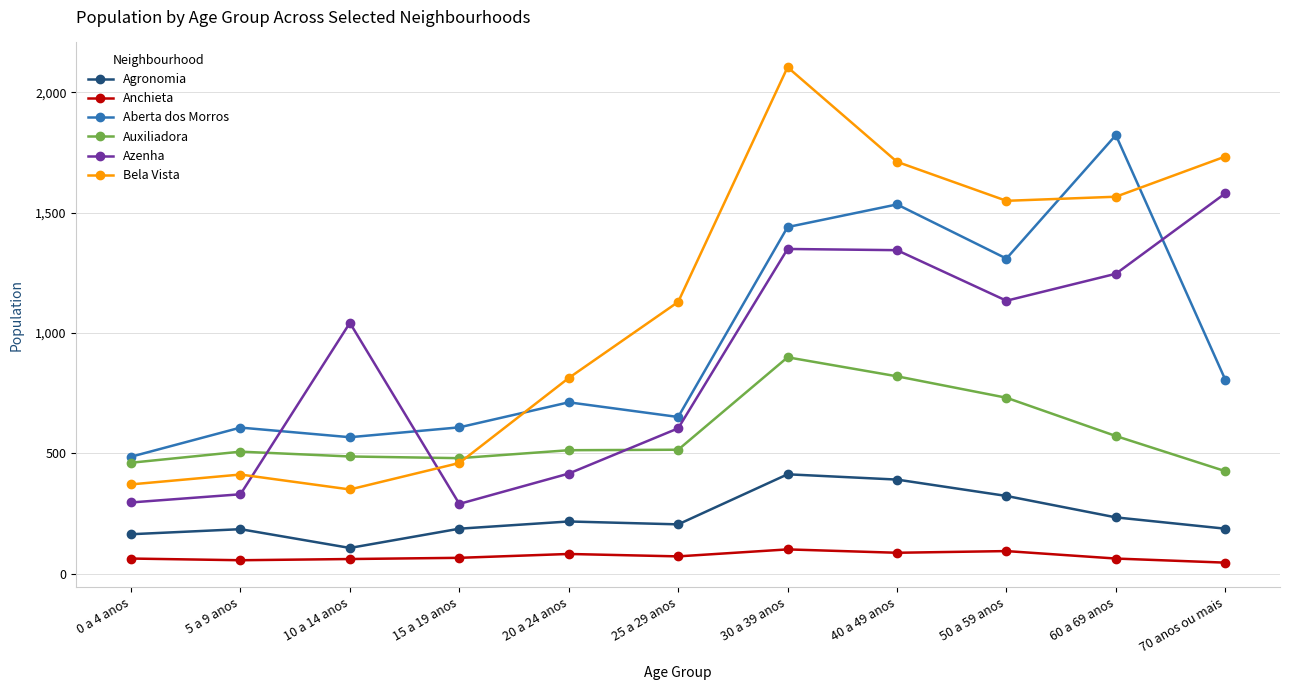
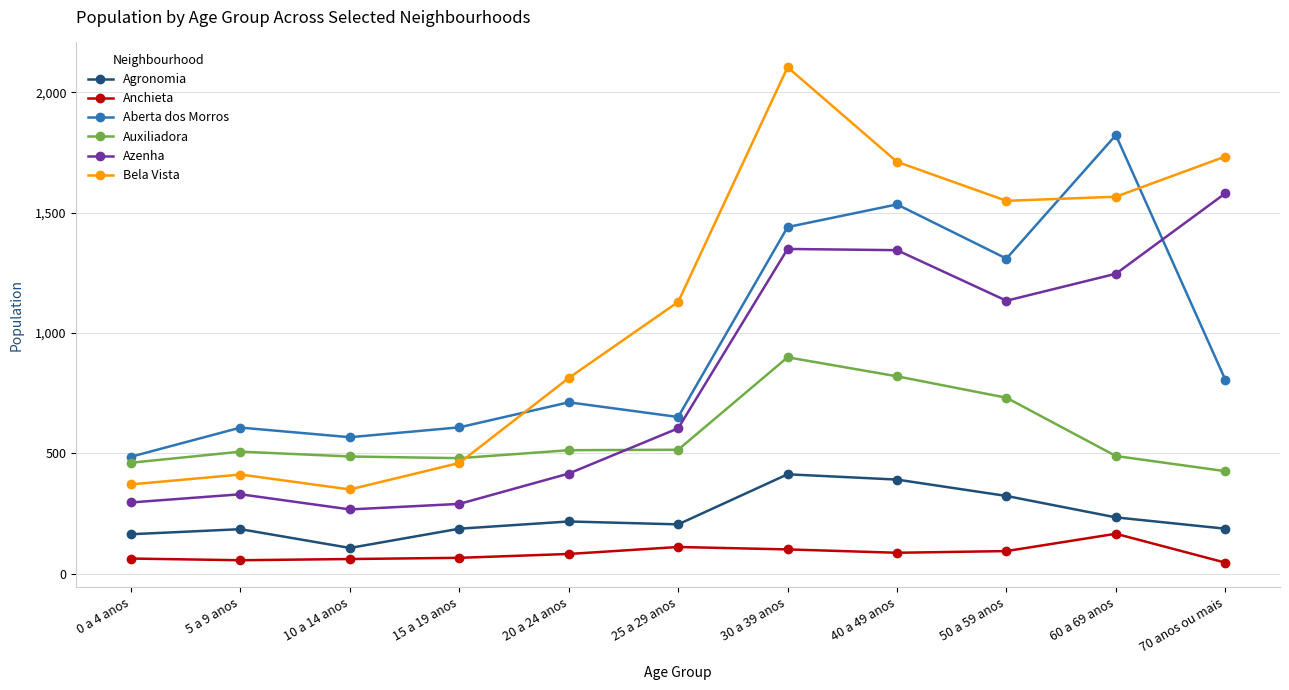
Azenha, 10 a 14 anos: 1,040 -> 270
Anchieta, 25 a 29 anos: 70 -> 110
Anchieta, 60 a 69 anos: 60 -> 170
Auxiliadora, 60 a 69 anos: 570 -> 490
